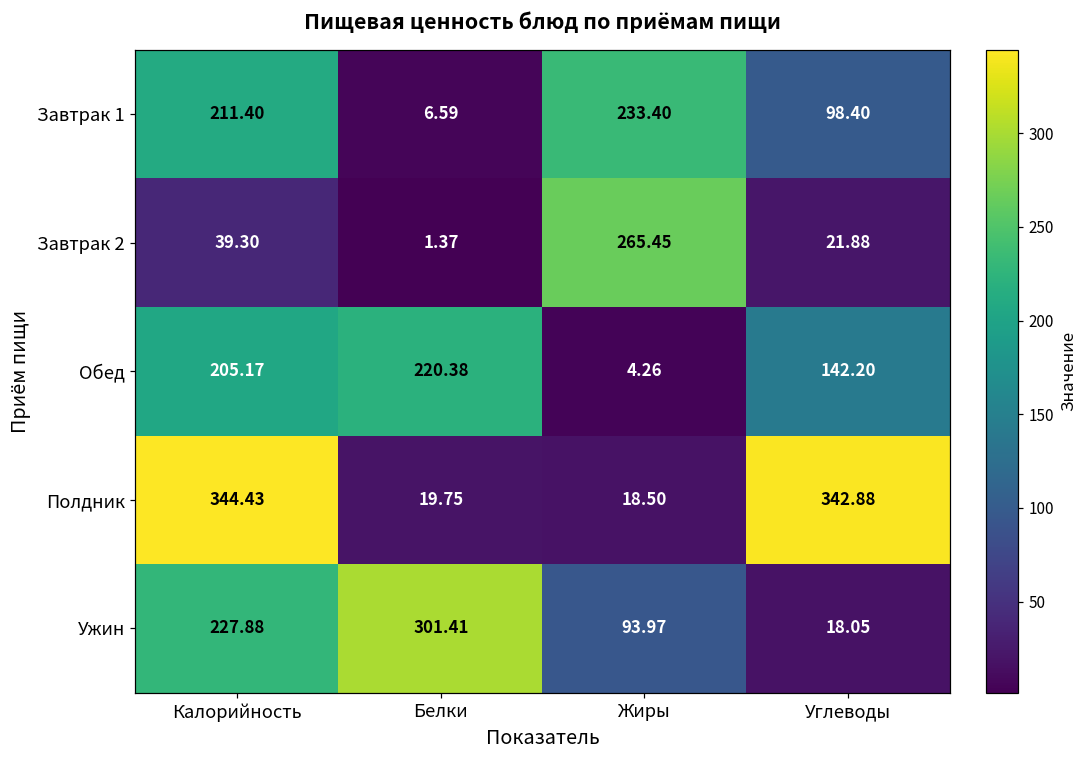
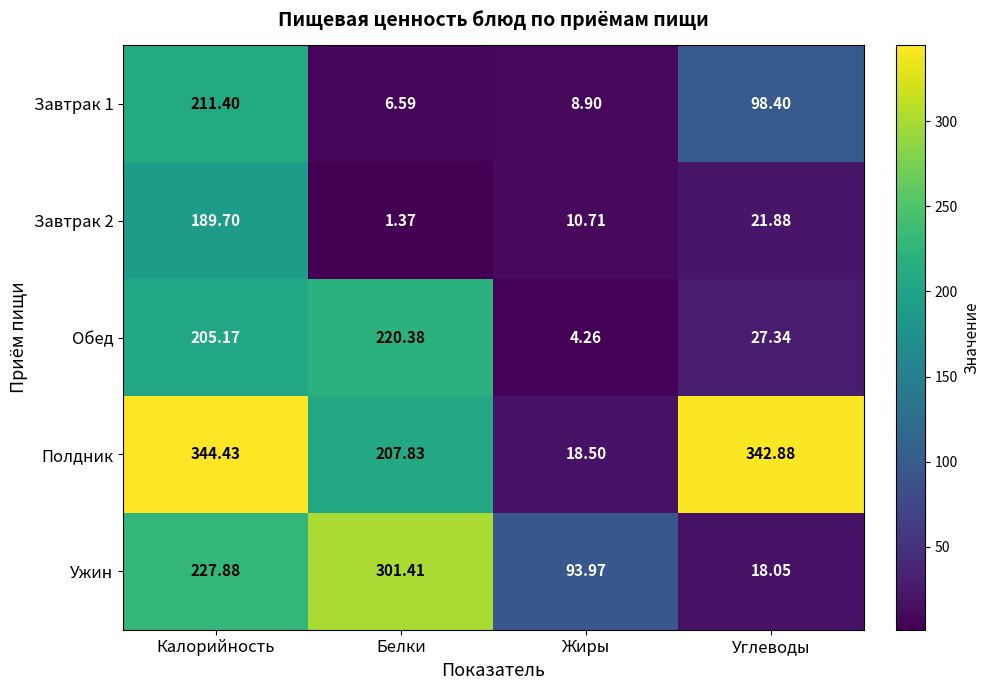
Завтрак 1, Жиры: 233.40 -> 8.90
Завтрак 2, Калорийность: 39.30 -> 189.70
Завтрак 2, Жиры: 265.45 -> 10.71
Обед, Углеводы: 142.20 -> 27.34
Полдник, Белки: 19.75 -> 207.83
